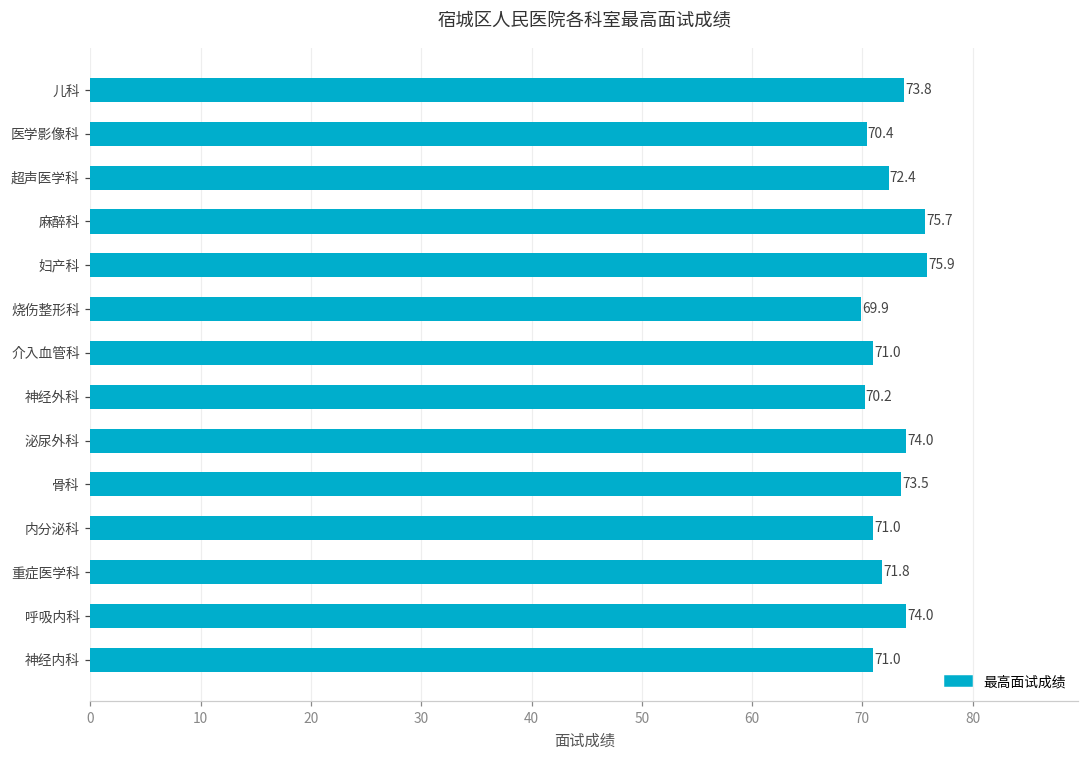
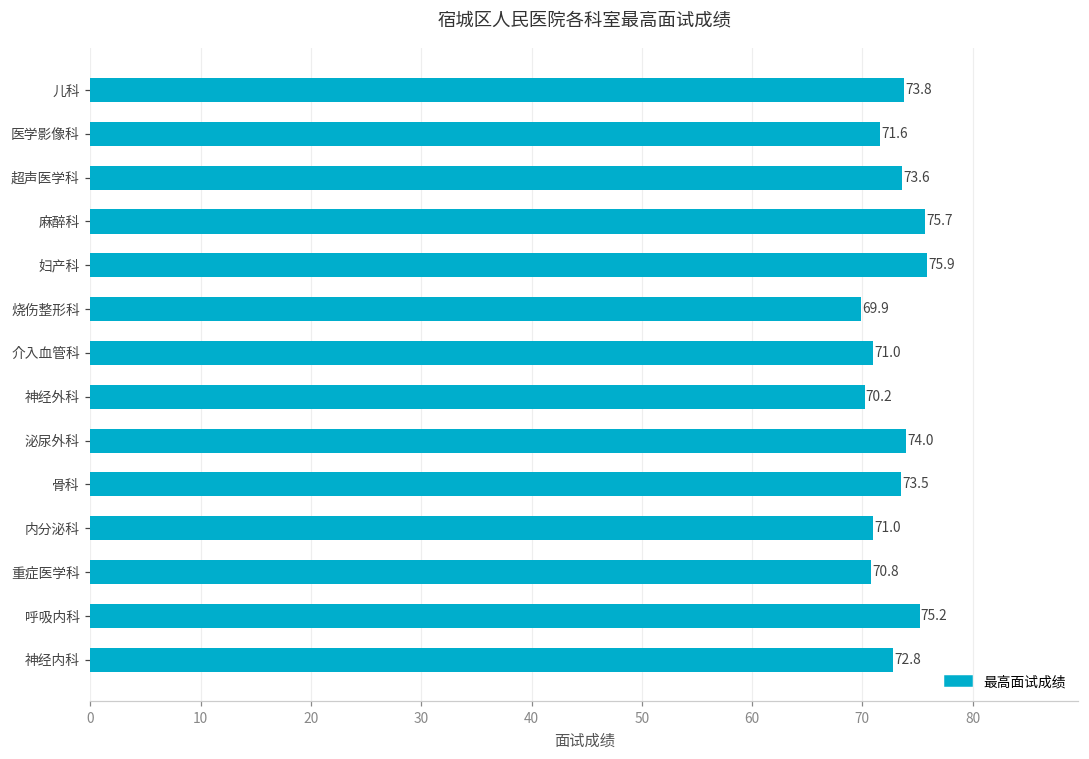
医学影像科: 70.4 -> 71.6
超声医学科: 72.4 -> 73.6
重症医学科: 71.8 -> 70.8
呼吸内科: 74.0 -> 75.2
神经内科: 71.0 -> 72.8
